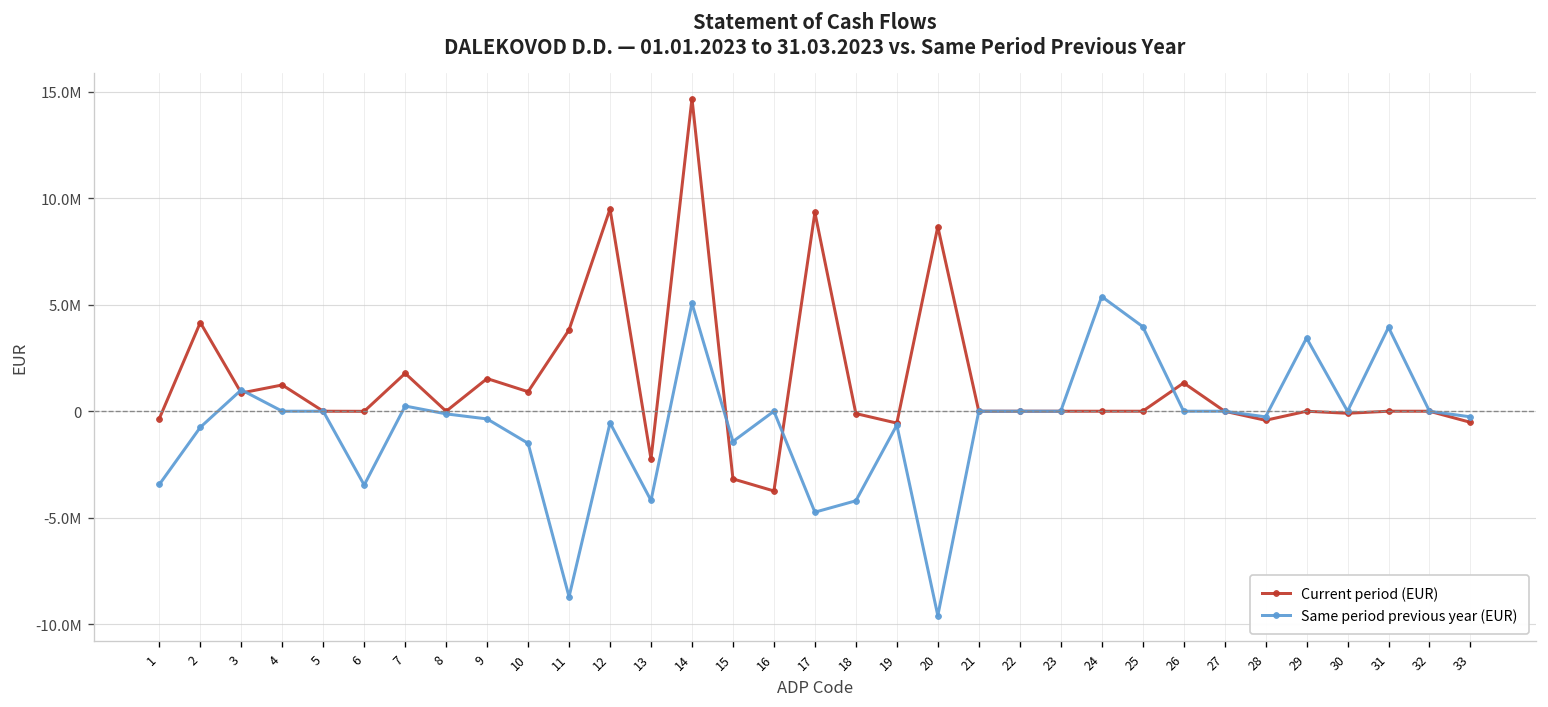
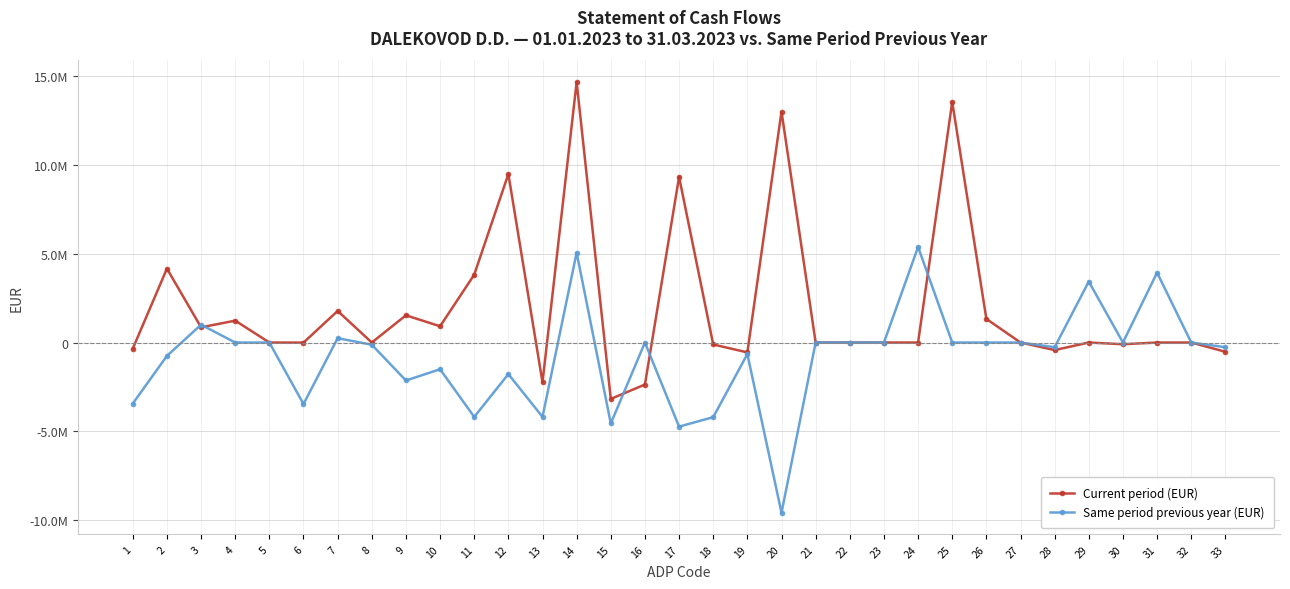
Same period previous year (EUR), 9: -400000 -> -2100000
Same period previous year (EUR), 11: -8700000 -> -4200000
Same period previous year (EUR), 12: -500000 -> -1800000
Same period previous year (EUR), 15: -1400000 -> -4600000
Current period (EUR), 16: -3700000 -> -2400000
Current period (EUR), 20: 8700000 -> 13000000
Current period (EUR), 25: 0 -> 13600000
Same period previous year (EUR), 25: 4000000 -> 0
